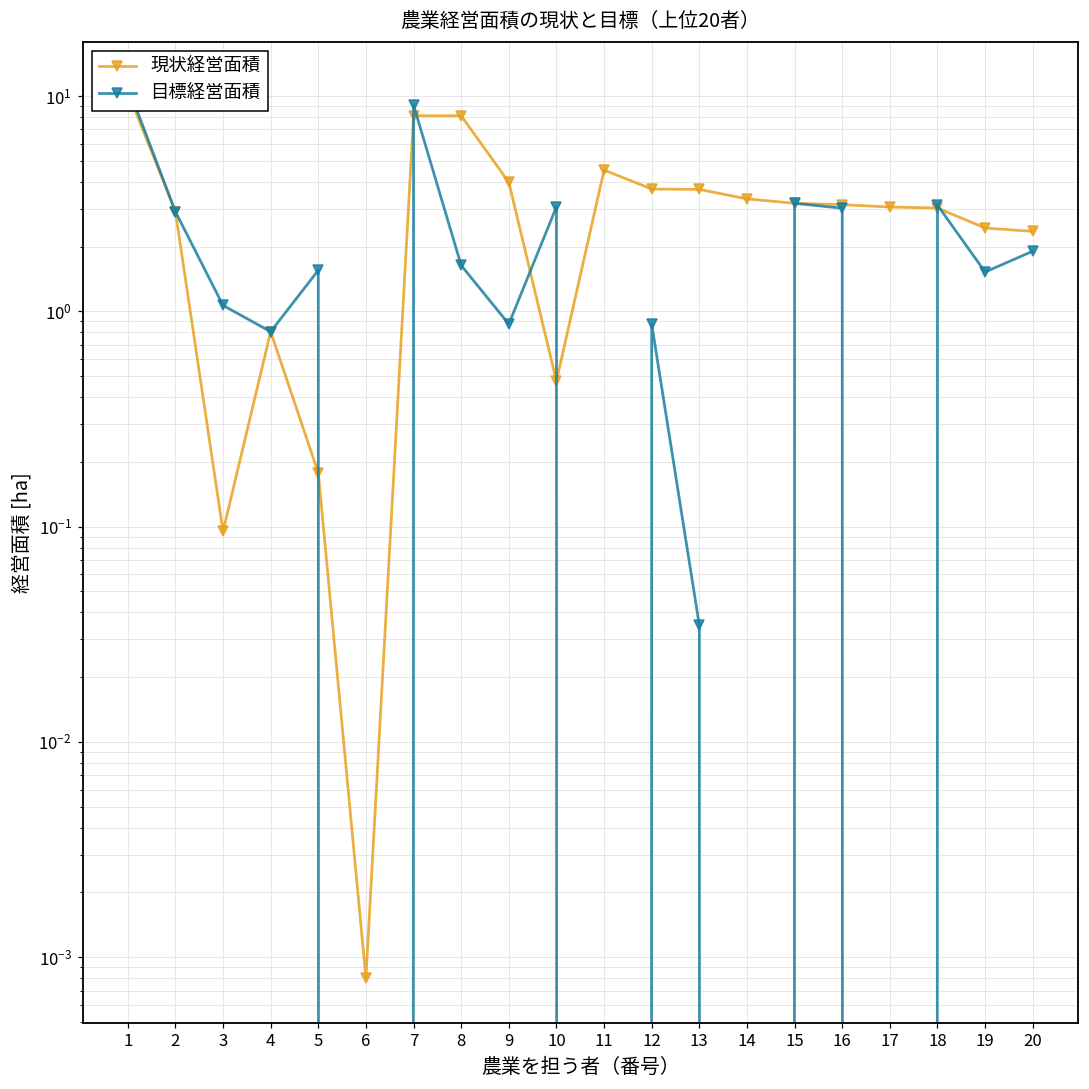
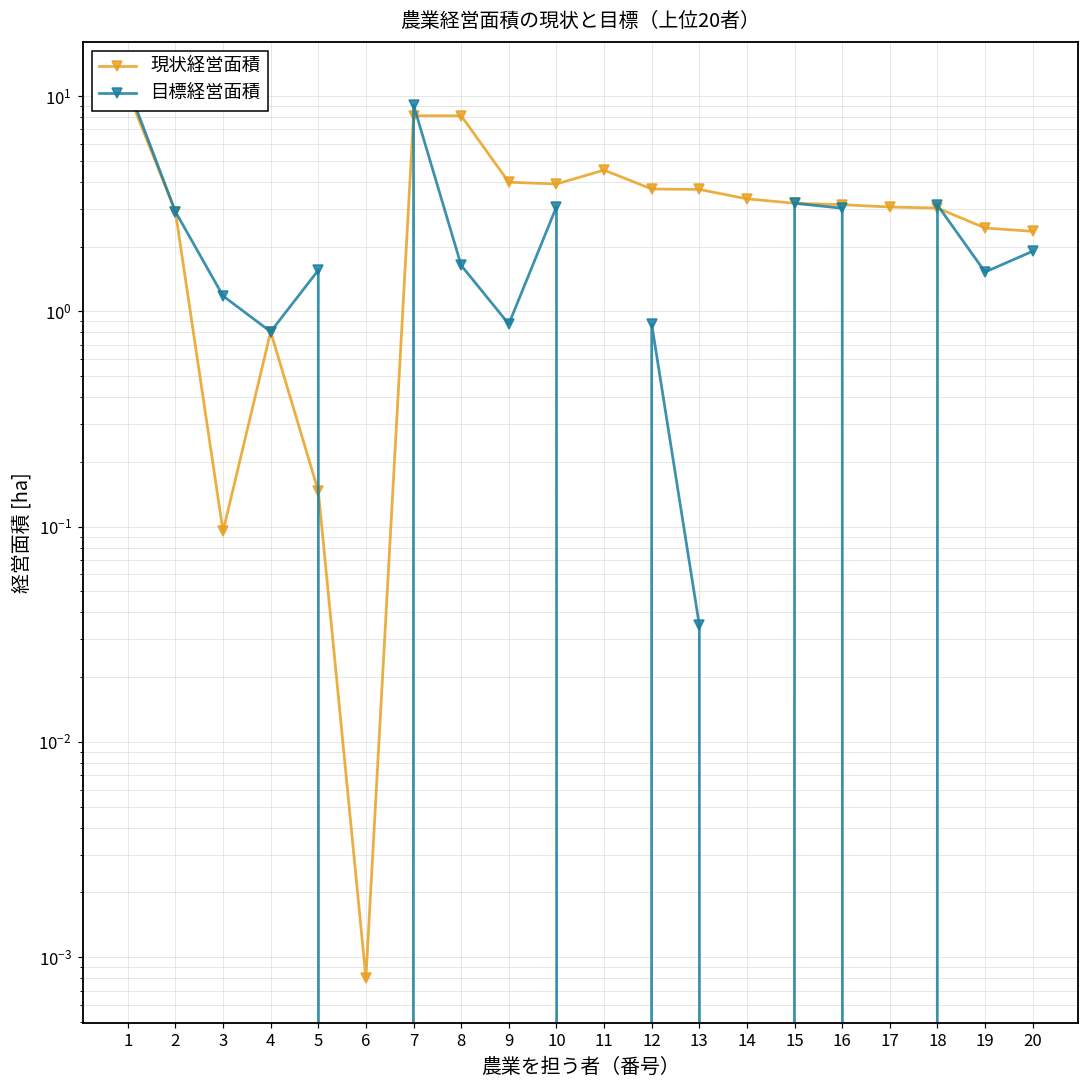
目標経営面積, 3: 1.1 -> 1.2
現状経営面積, 5: 0.18 -> 0.15
現状経営面積, 10: 0.47 -> 3.9
